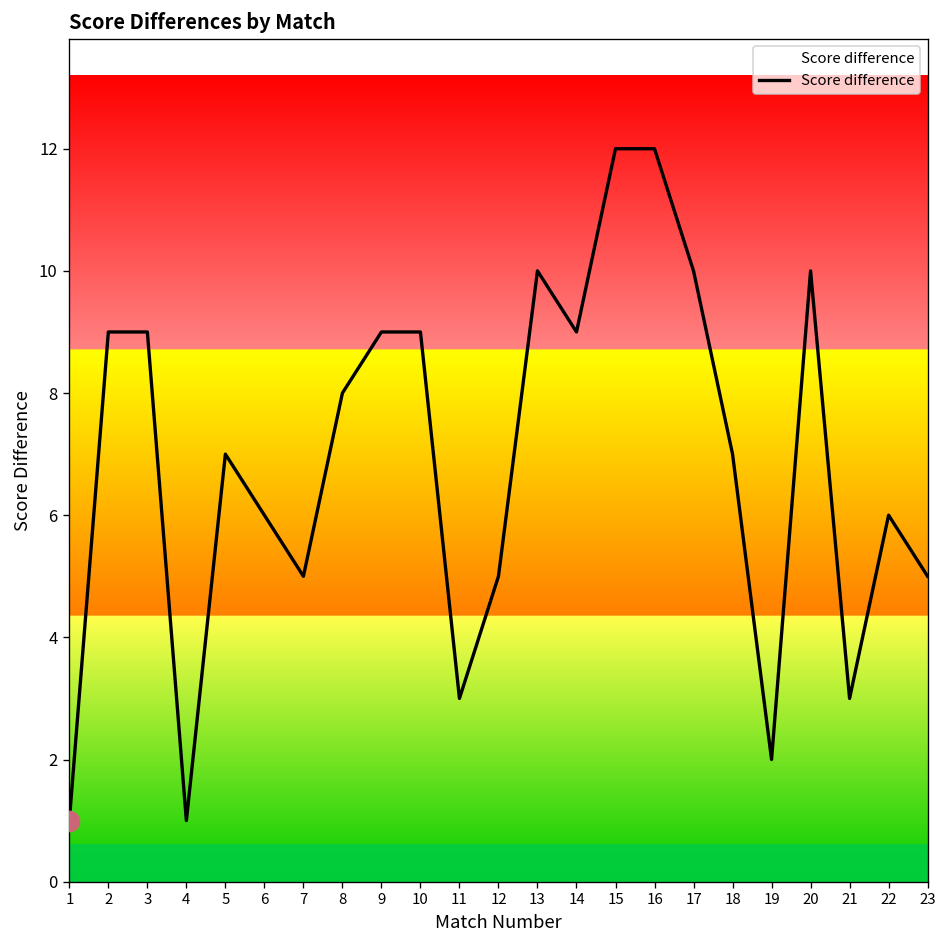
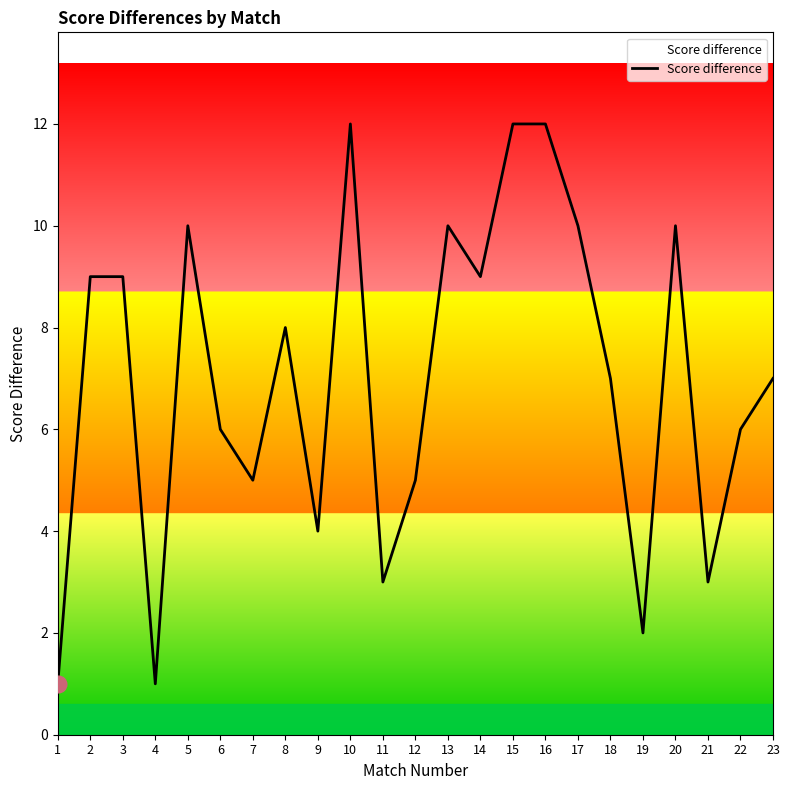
Score difference, 5: 7 -> 10
Score difference, 9: 9 -> 4
Score difference, 10: 9 -> 12
Score difference, 23: 5 -> 7
